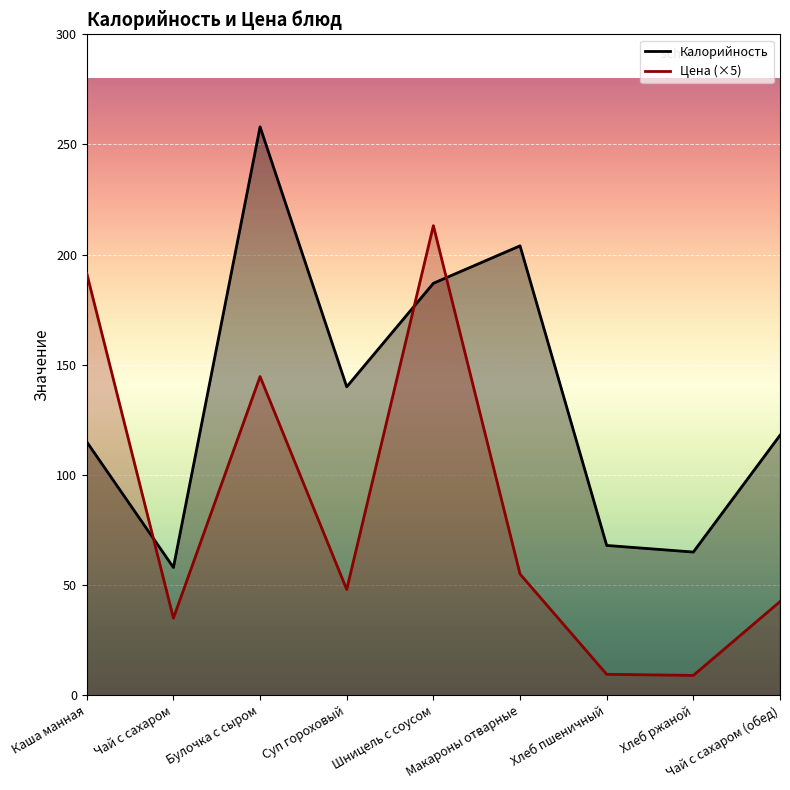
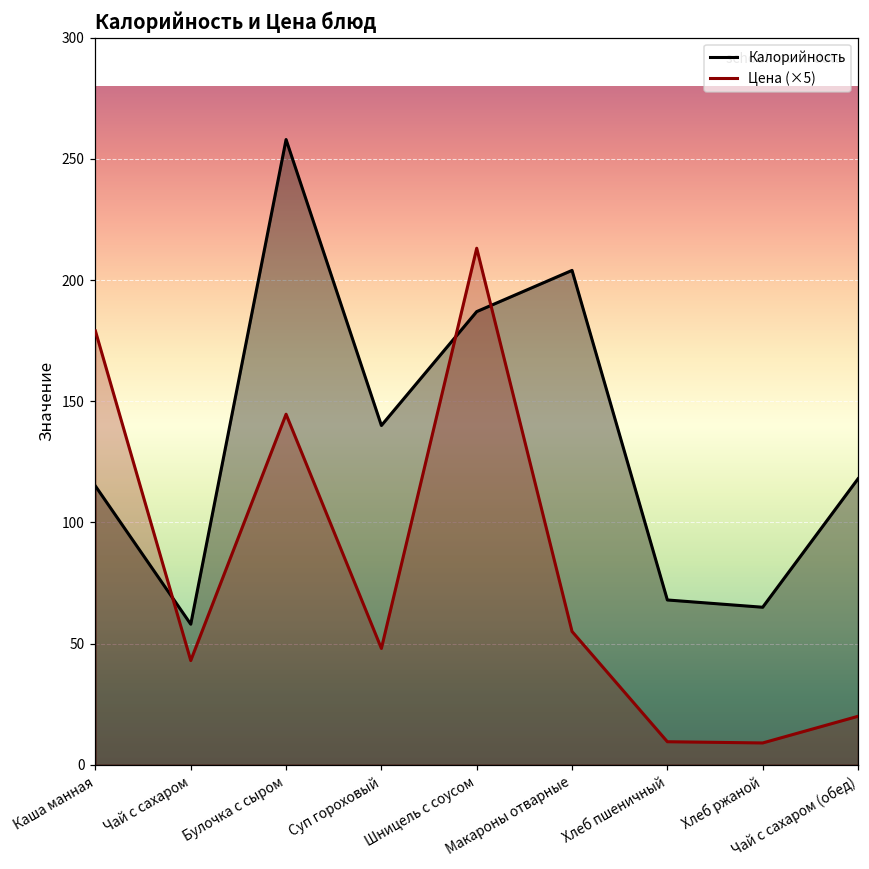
Цена (×5), Каша манная: 192 -> 179
Цена (×5), Чай с сахаром: 35 -> 43
Цена (×5), Чай с сахаром (обед): 43 -> 20
